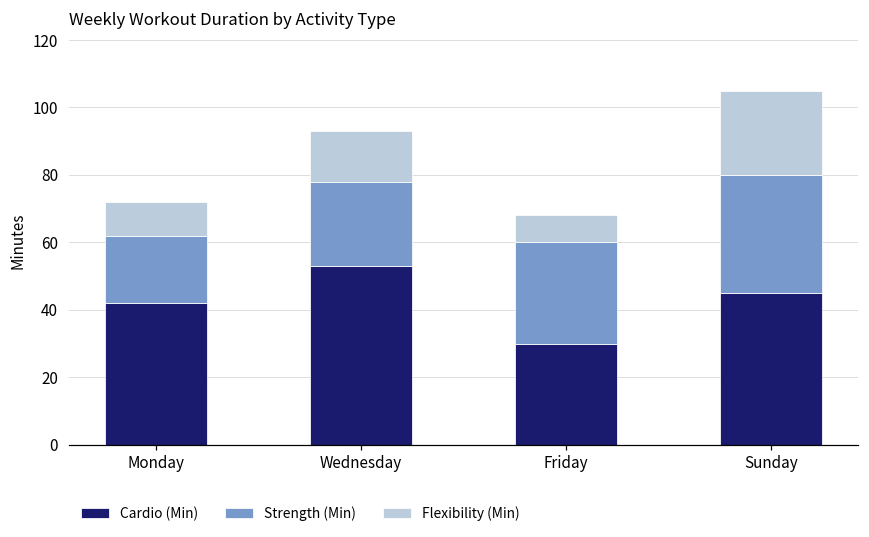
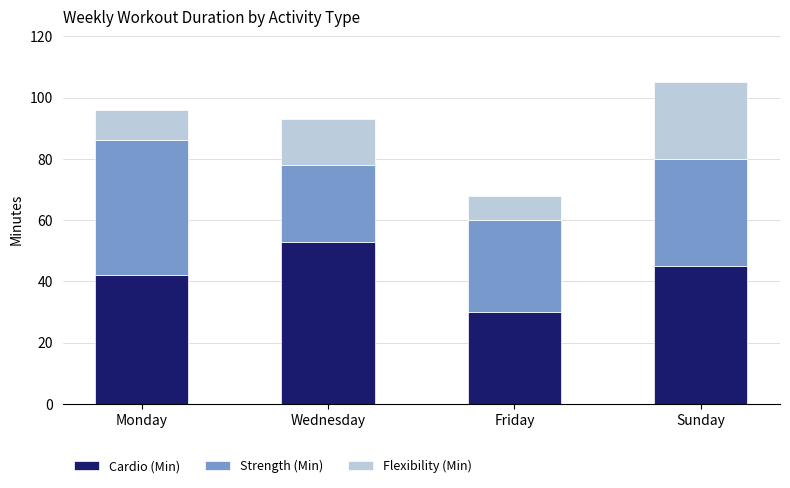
Strength (Min), Monday: 20 -> 44
